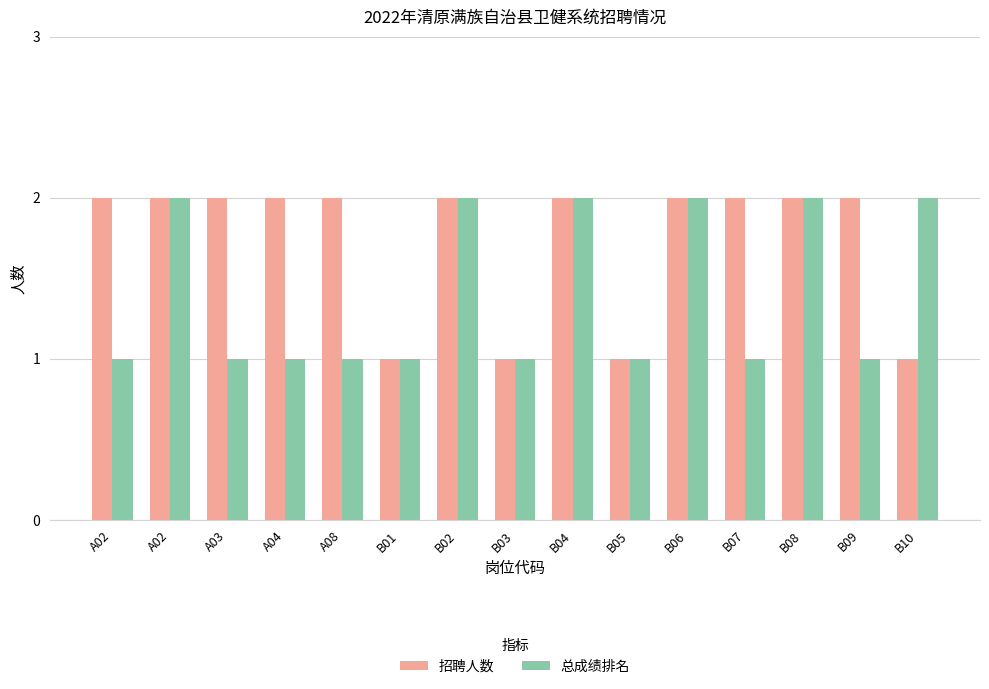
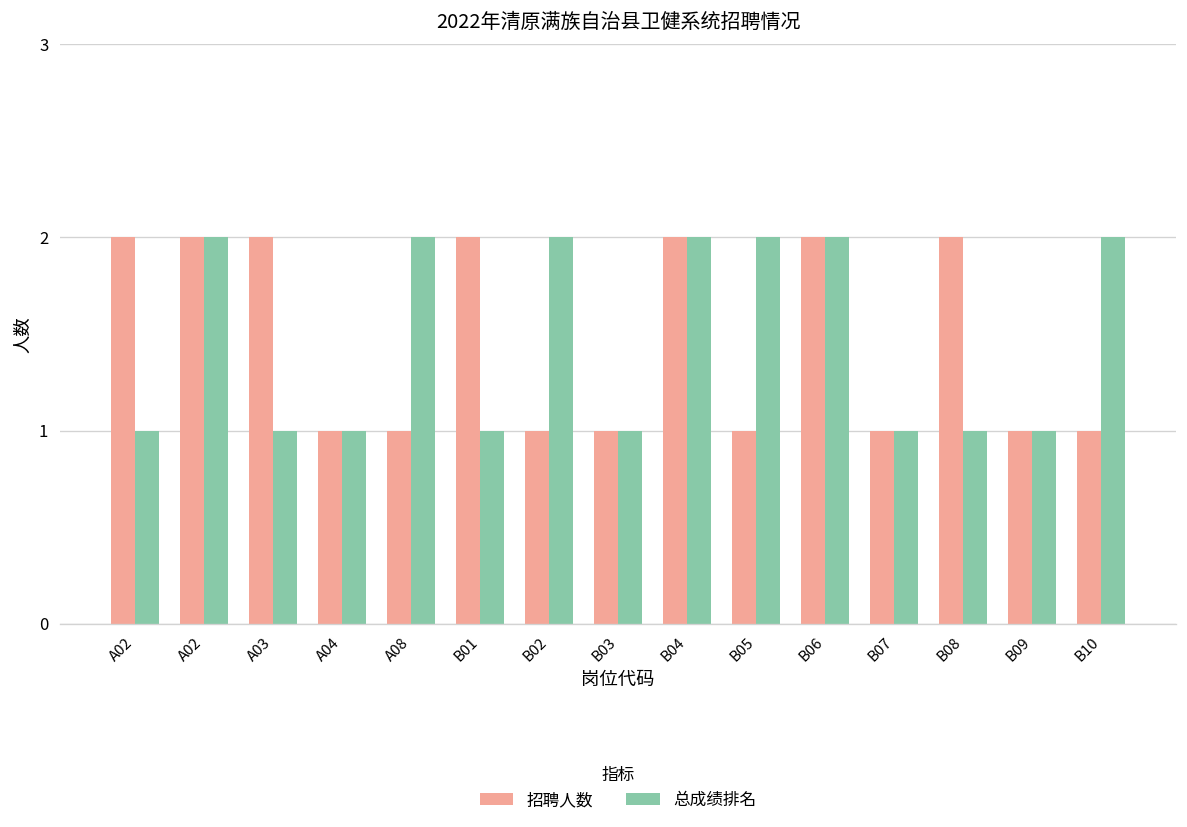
招聘人数, A04: 2 -> 1
招聘人数, A08: 2 -> 1
总成绩排名, A08: 1 -> 2
招聘人数, B01: 1 -> 2
招聘人数, B02: 2 -> 1
总成绩排名, B05: 1 -> 2
招聘人数, B07: 2 -> 1
总成绩排名, B08: 2 -> 1
招聘人数, B09: 2 -> 1
